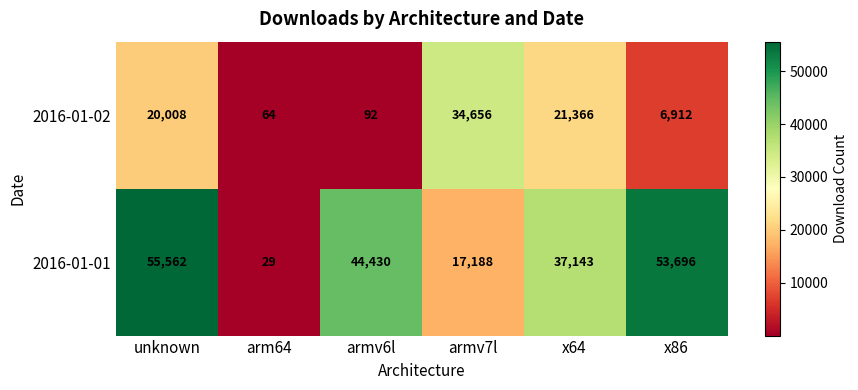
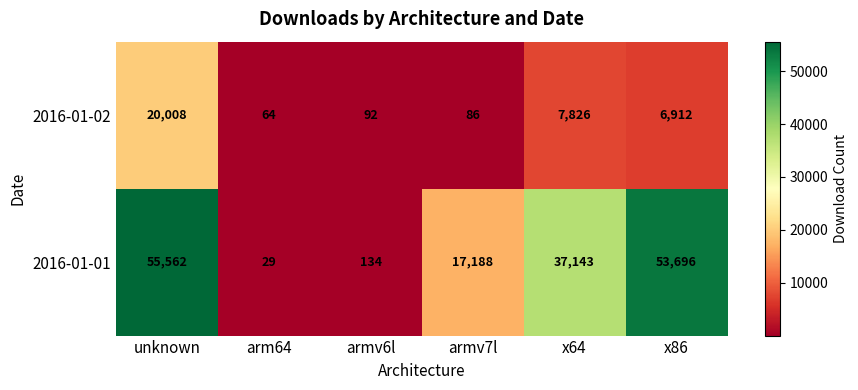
2016-01-02, armv7l: 34,656 -> 86
2016-01-02, x64: 21,366 -> 7,826
2016-01-01, armv6l: 44,430 -> 134
